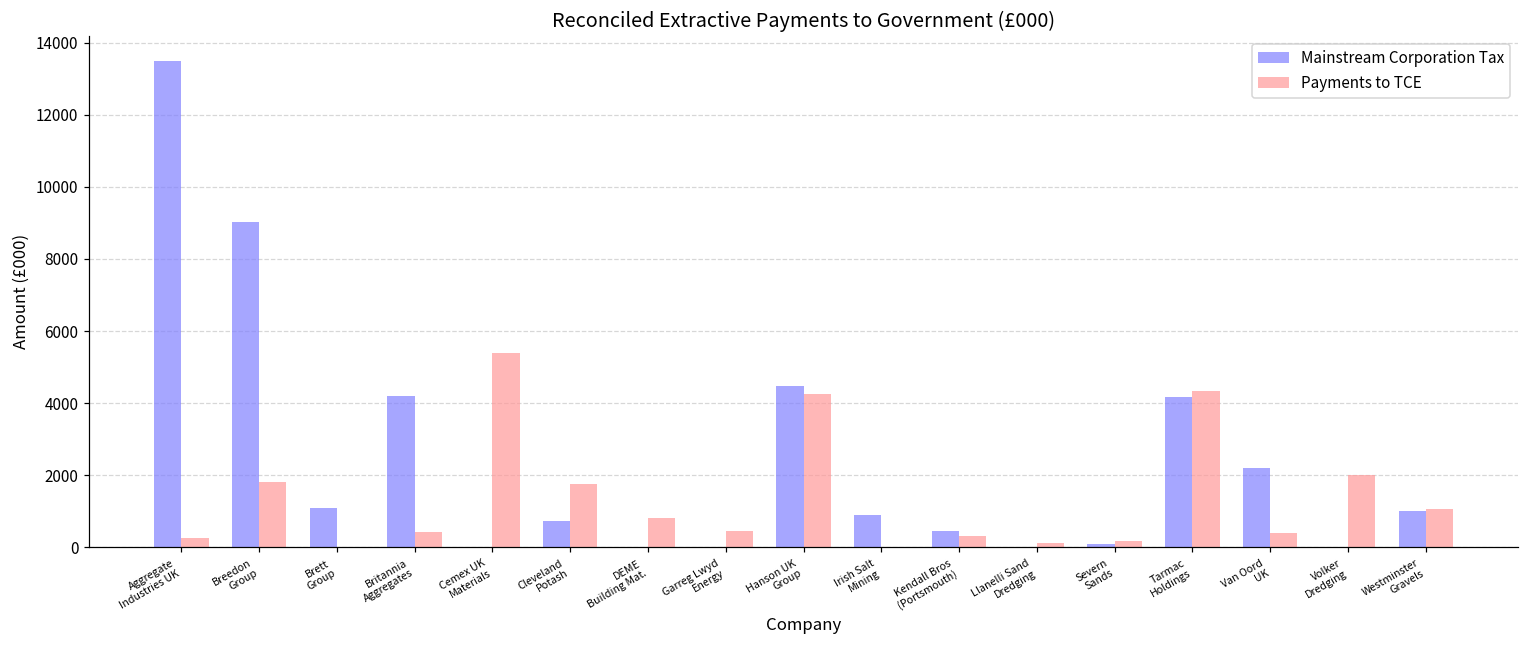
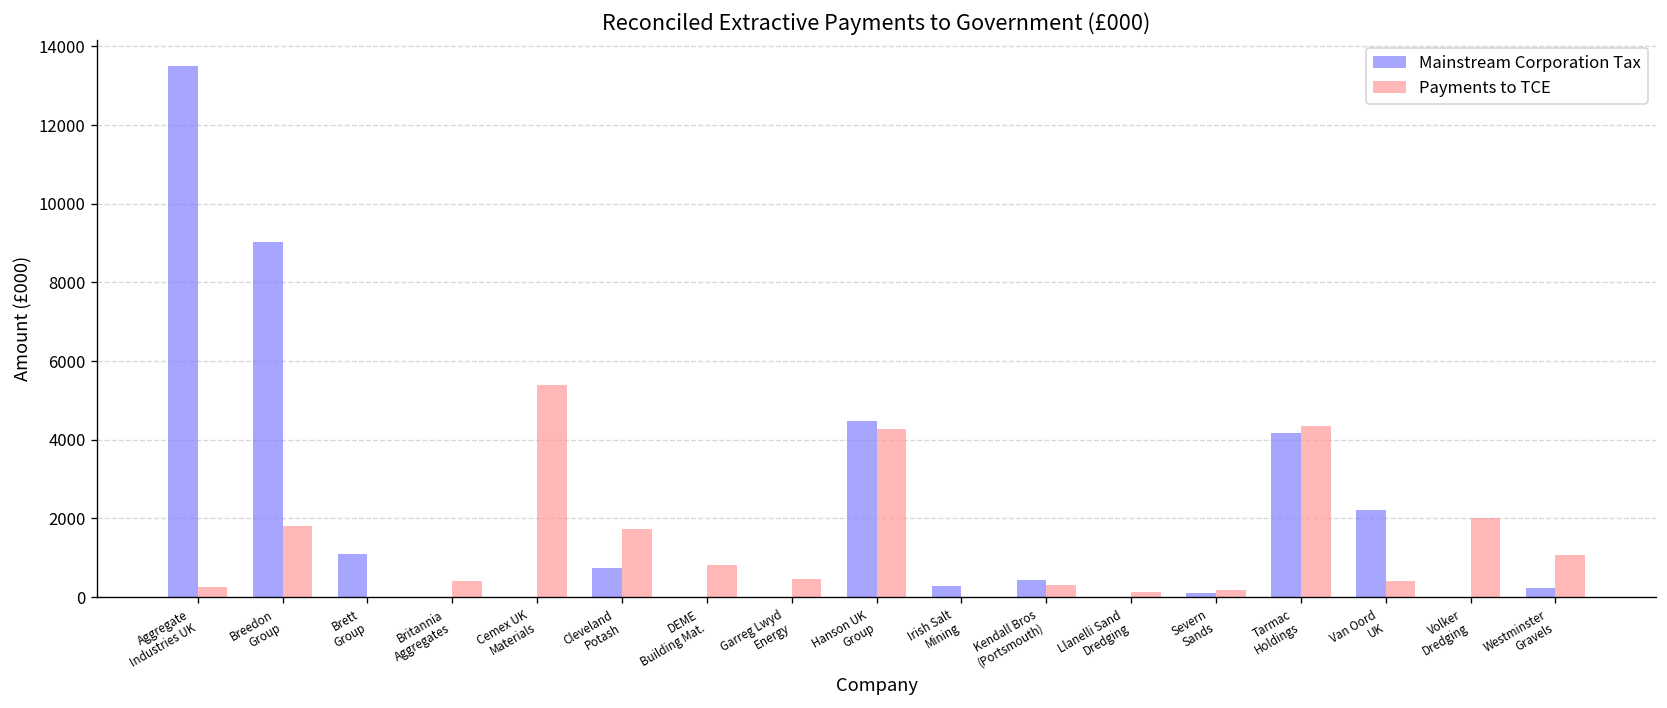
Mainstream Corporation Tax, Britannia Aggregates: 4200 -> 0
Mainstream Corporation Tax, Irish Salt Mining: 900 -> 300
Mainstream Corporation Tax, Westminster Gravels: 1000 -> 200
